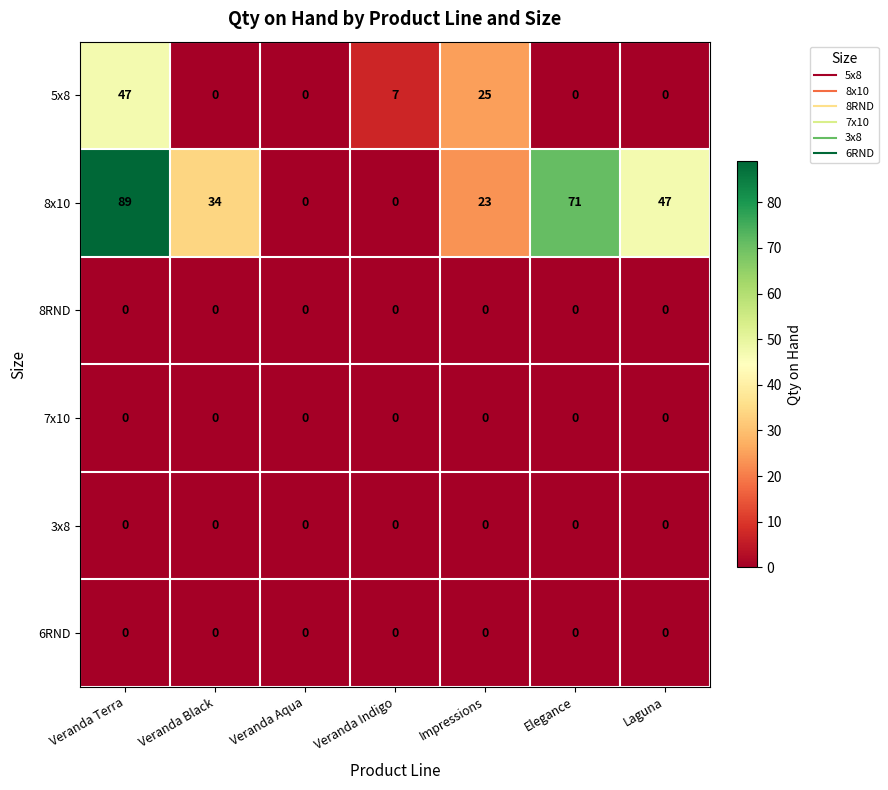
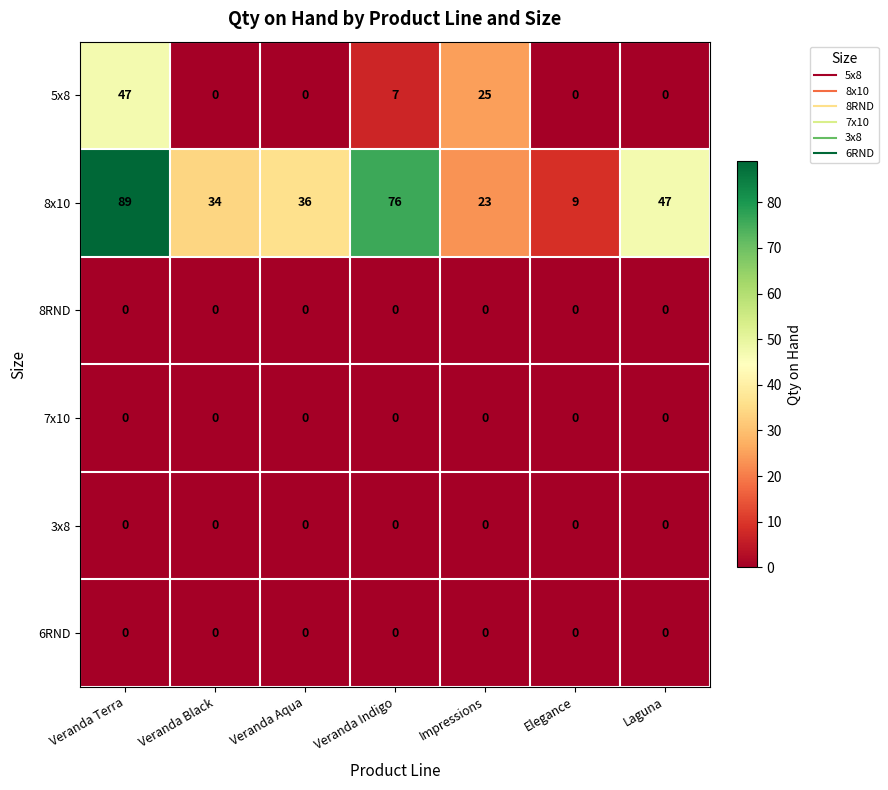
8x10, Veranda Aqua: 0 -> 36
8x10, Veranda Indigo: 0 -> 76
8x10, Elegance: 71 -> 9
